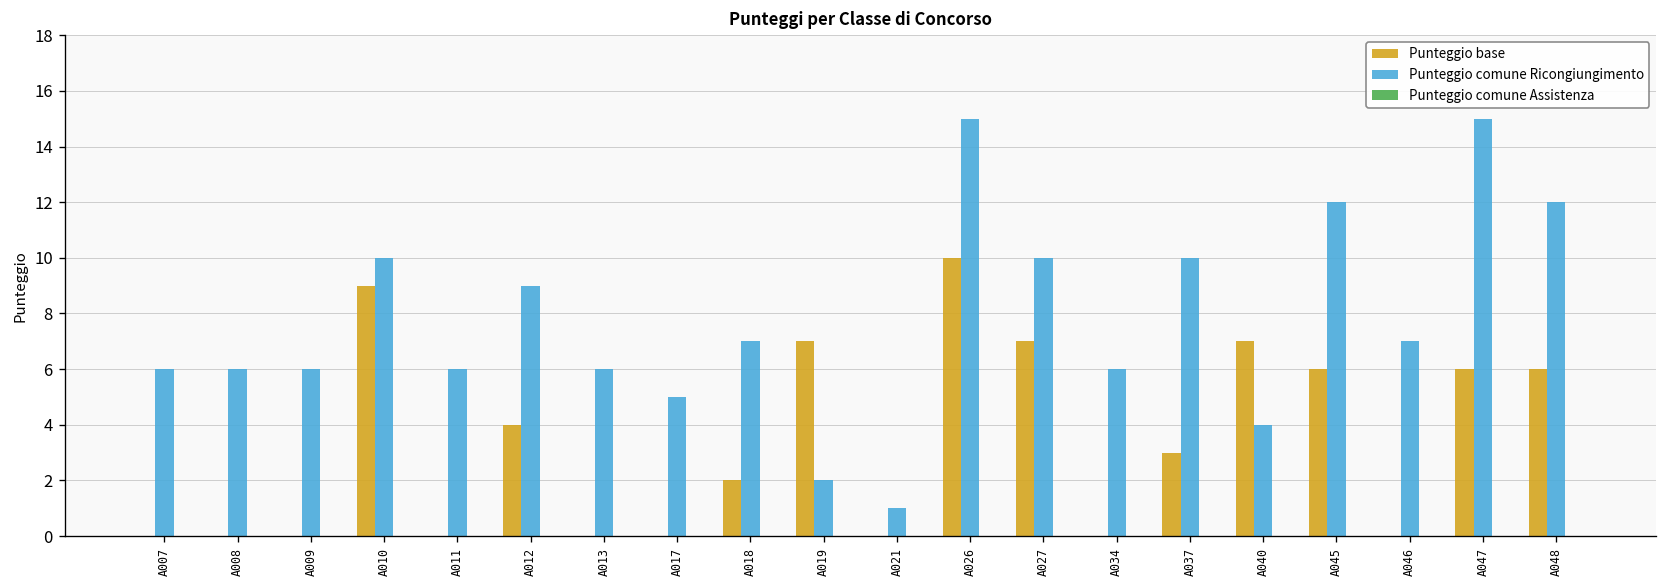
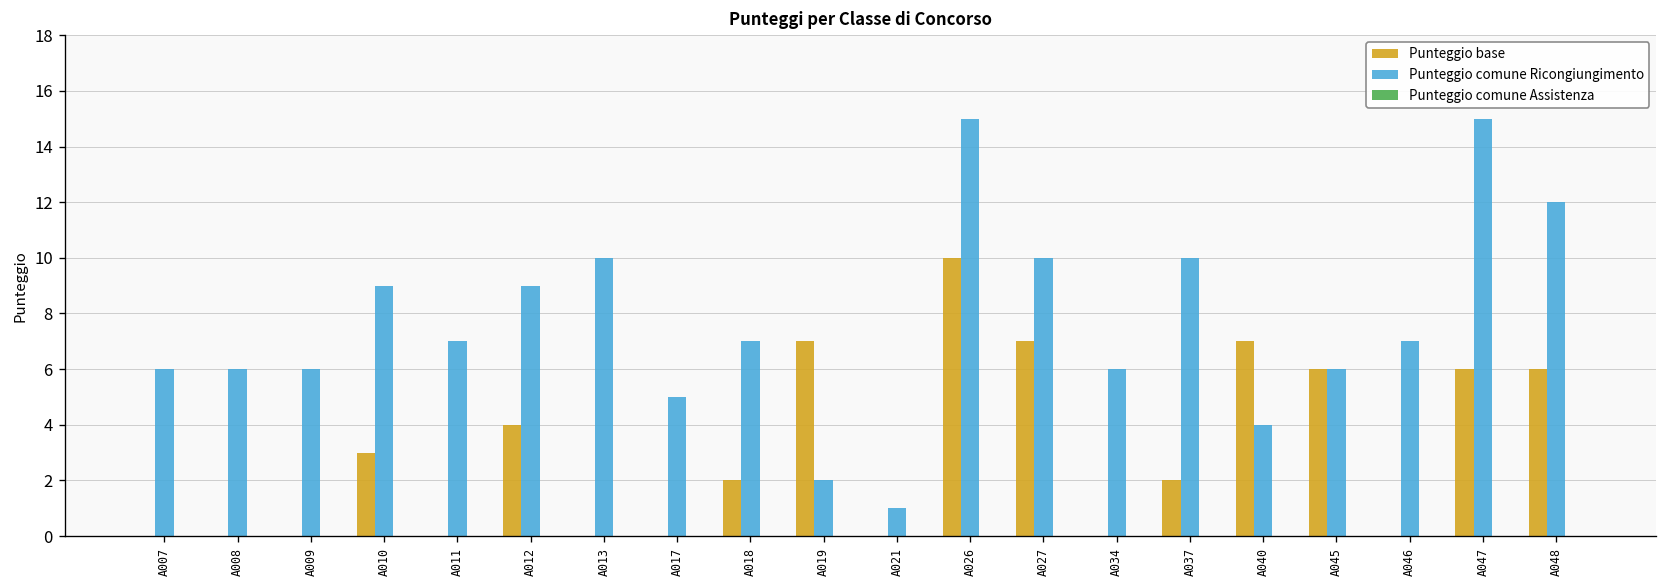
Punteggio base, A010: 9 -> 3
Punteggio comune Ricongiungimento, A010: 10 -> 9
Punteggio comune Ricongiungimento, A011: 6 -> 7
Punteggio comune Ricongiungimento, A013: 6 -> 10
Punteggio base, A037: 3 -> 2
Punteggio comune Ricongiungimento, A045: 12 -> 6
